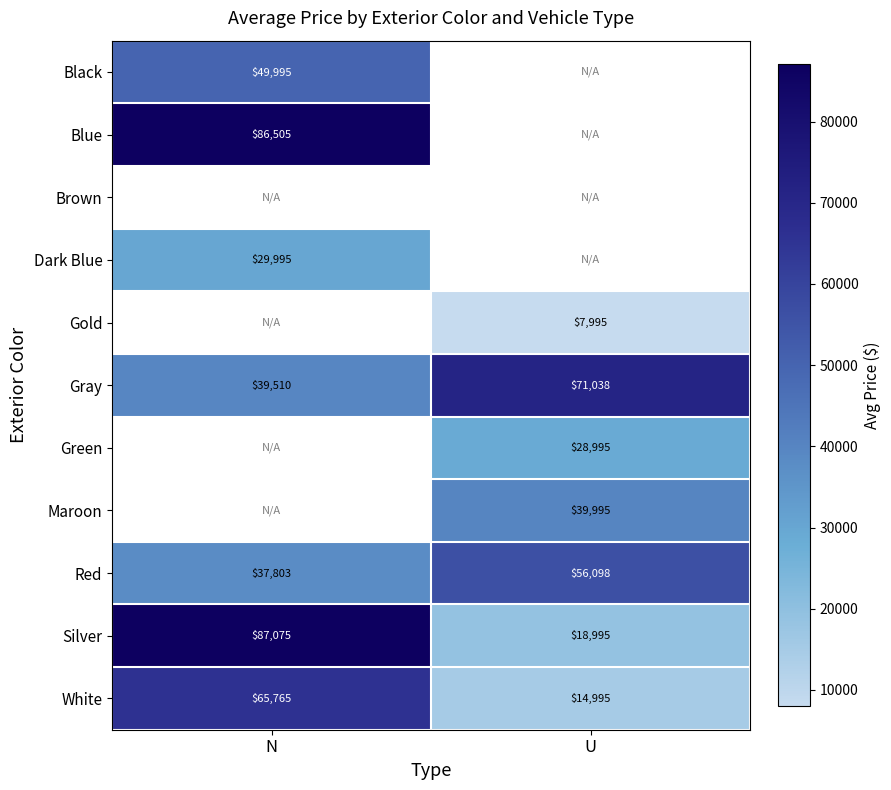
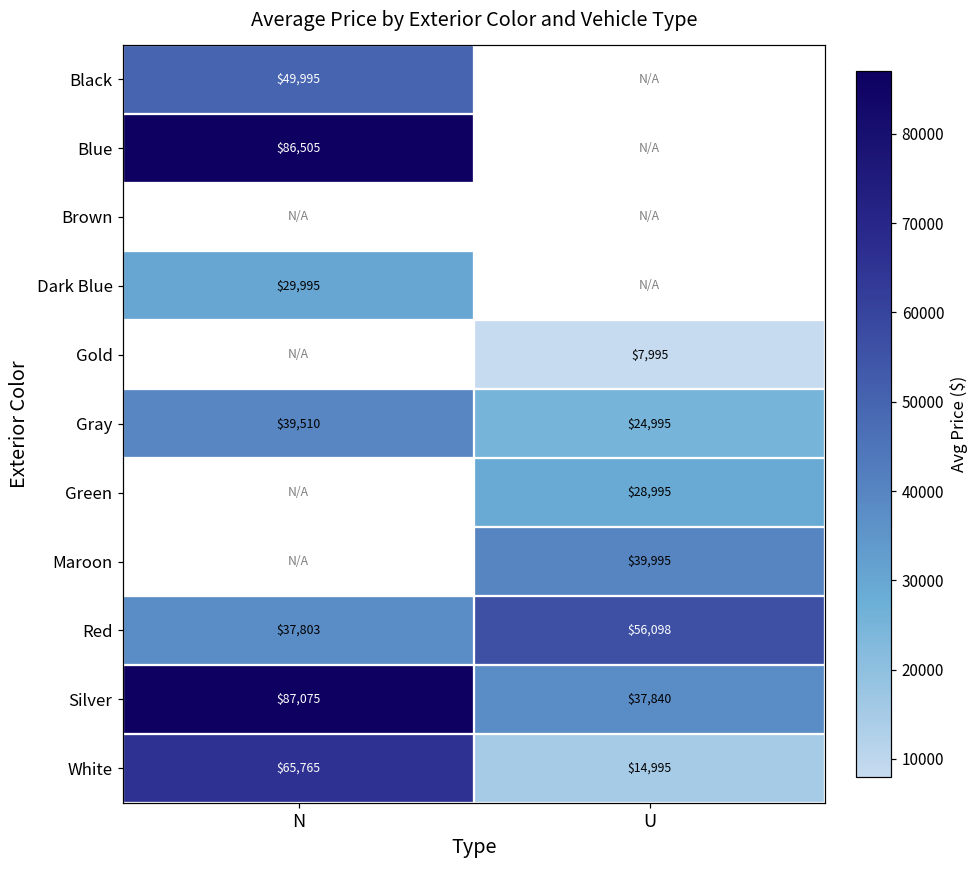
Gray, U: $71,038 -> $24,995
Silver, U: $18,995 -> $37,840
